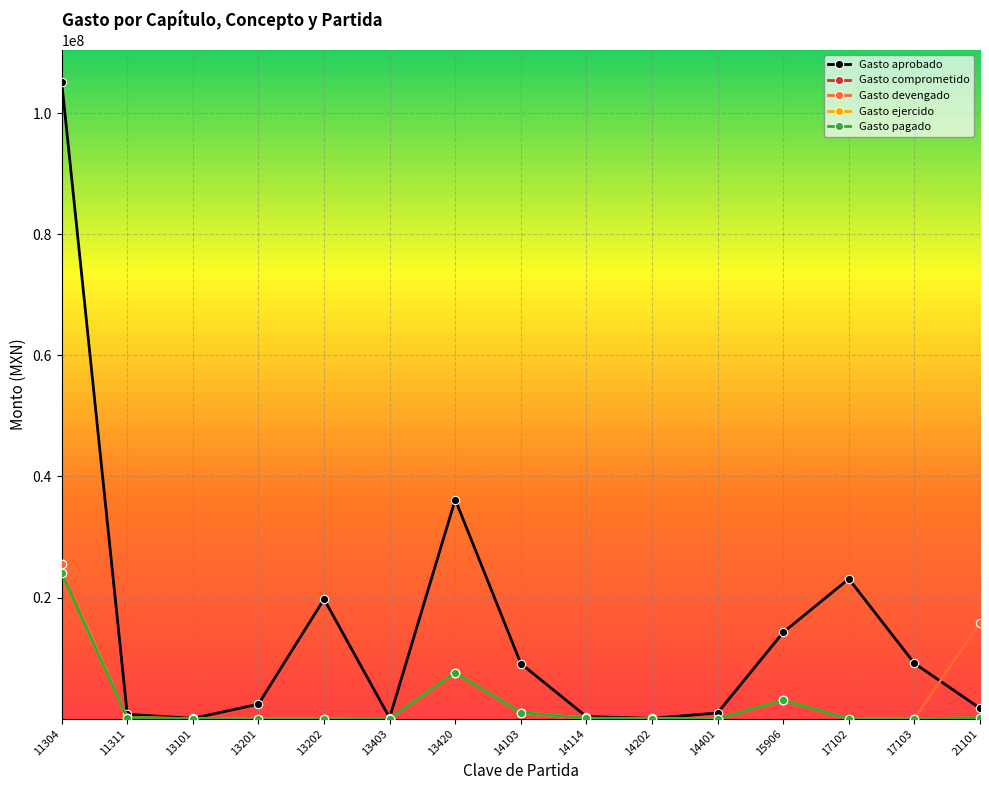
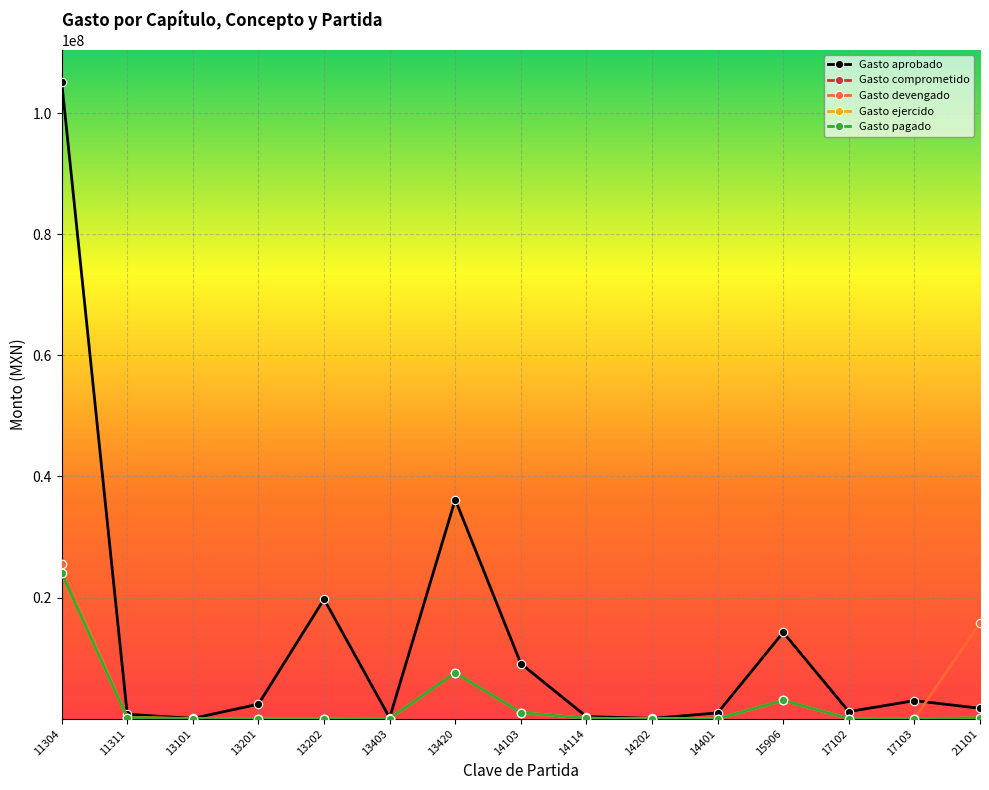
Gasto aprobado, 17102: 23000000 -> 1000000
Gasto aprobado, 17103: 9000000 -> 3000000
